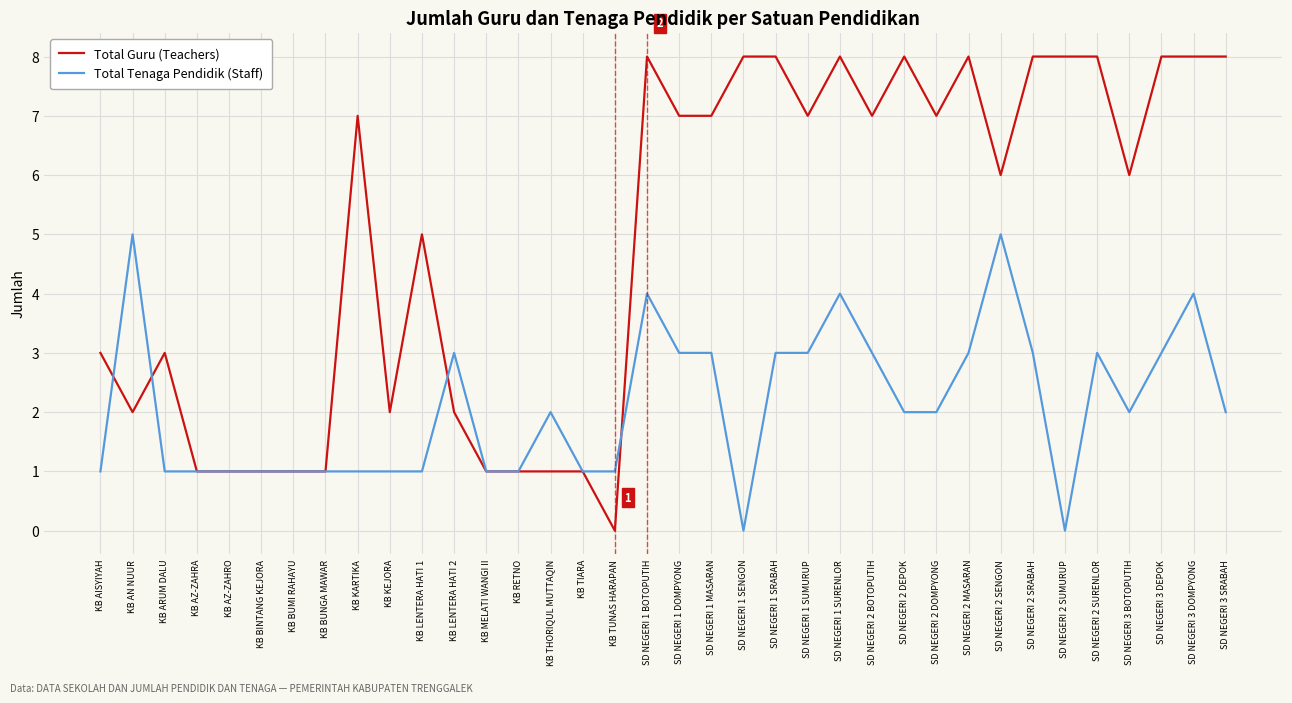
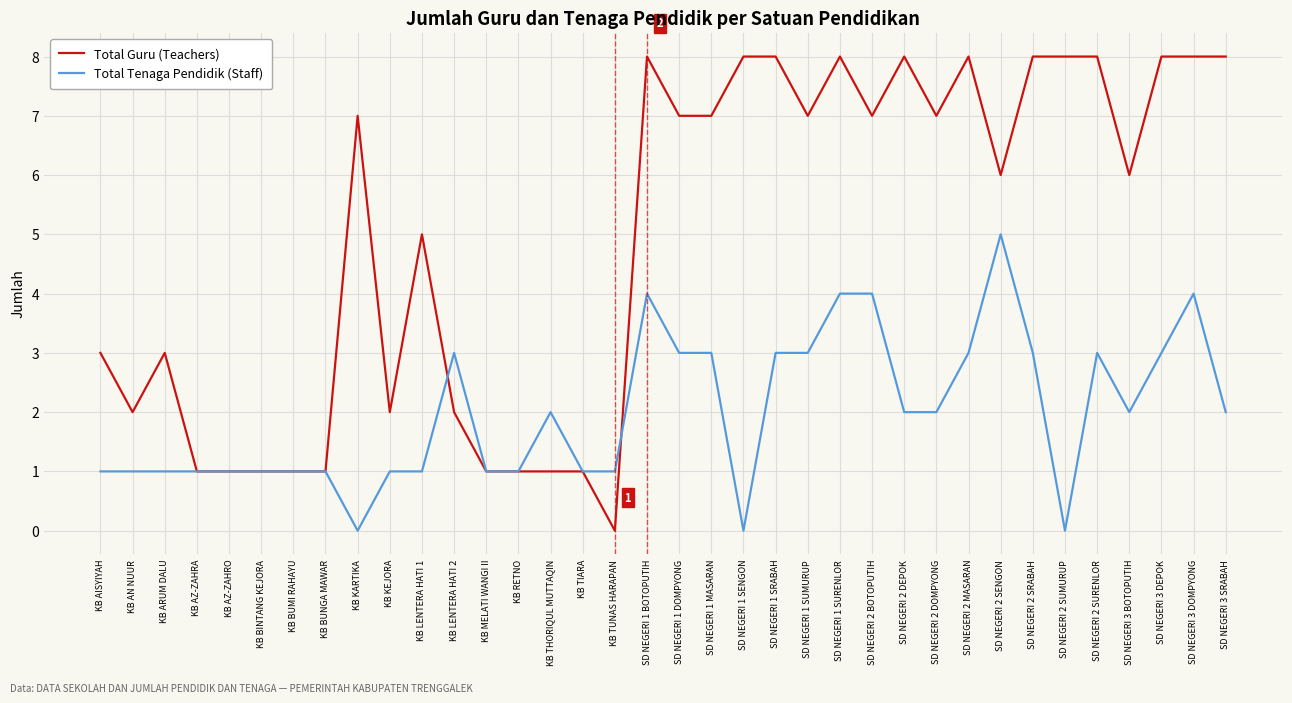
Total Tenaga Pendidik (Staff), KB AN NUUR: 5 -> 1
Total Tenaga Pendidik (Staff), KB KARTIKA: 1 -> 0
Total Tenaga Pendidik (Staff), SD NEGERI 2 BOTOPUTIH: 3 -> 4
